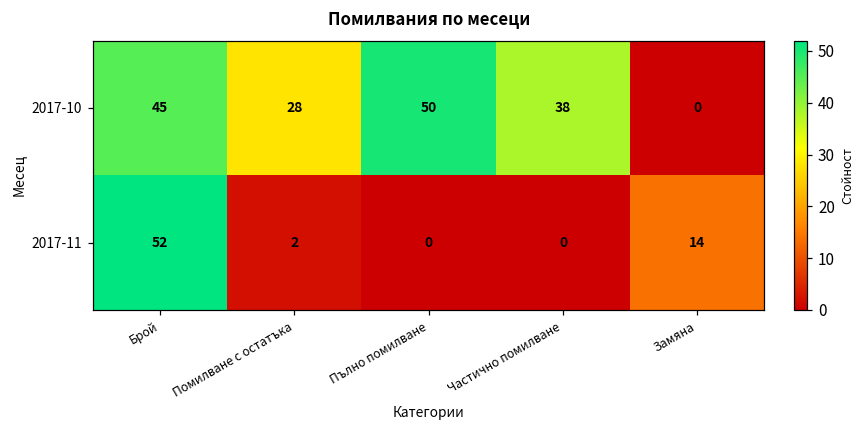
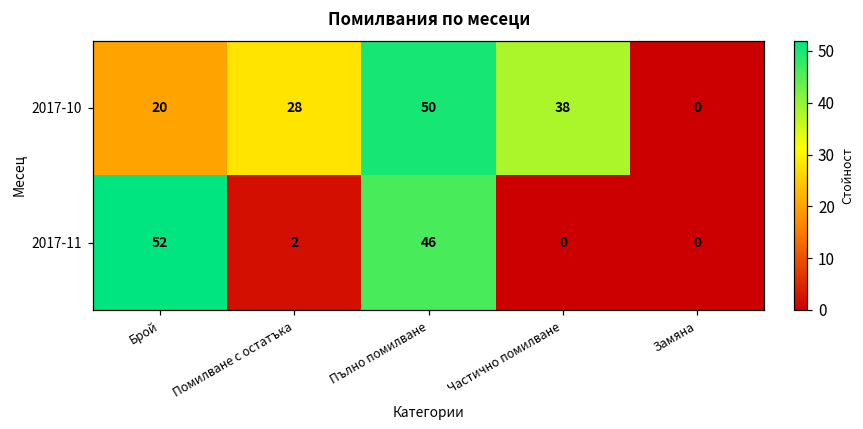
2017-10, Брой: 45 -> 20
2017-11, Пълно помилване: 0 -> 46
2017-11, Замяна: 14 -> 0
